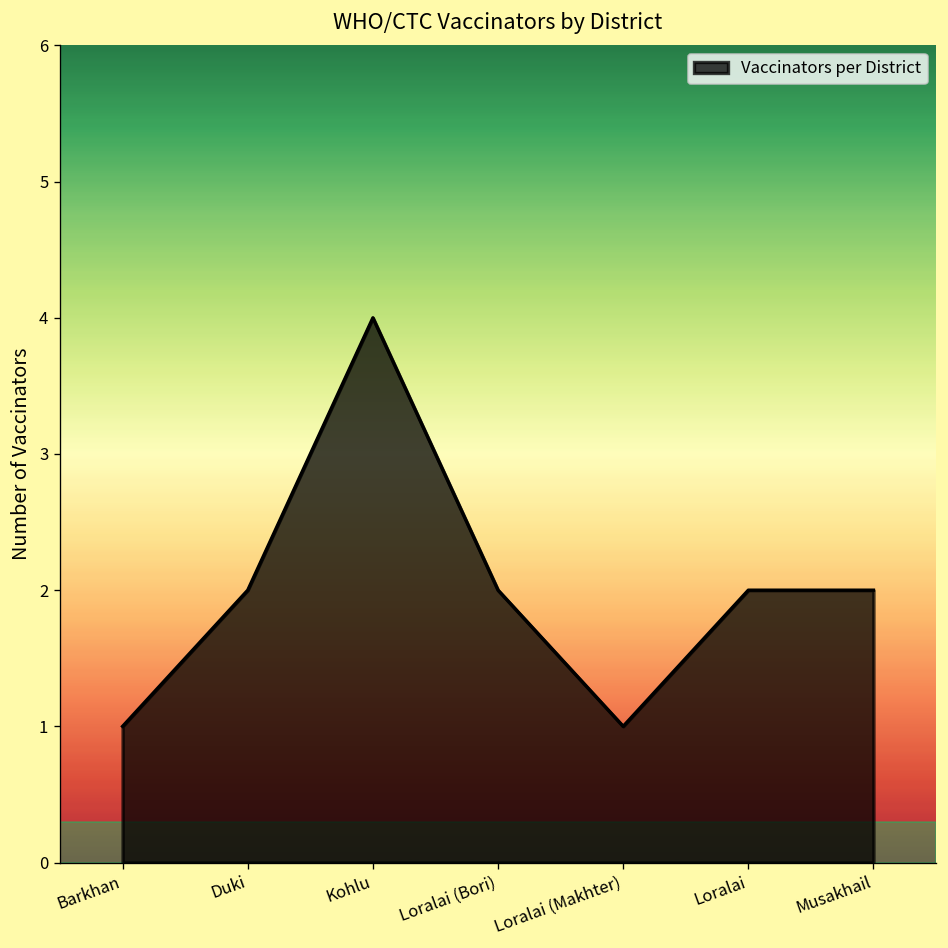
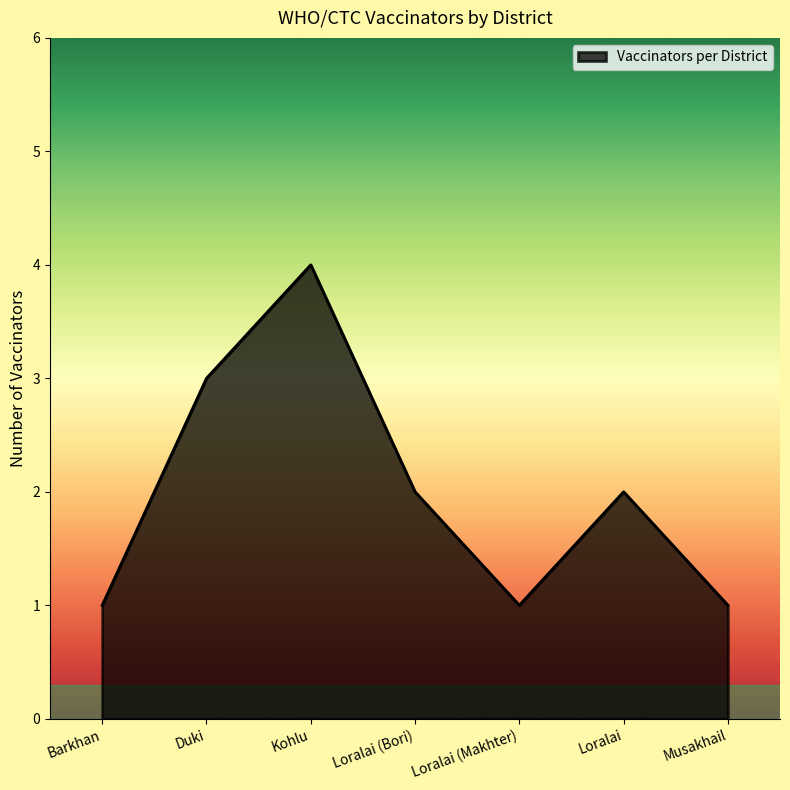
Duki: 2 -> 3
Musakhail: 2 -> 1
